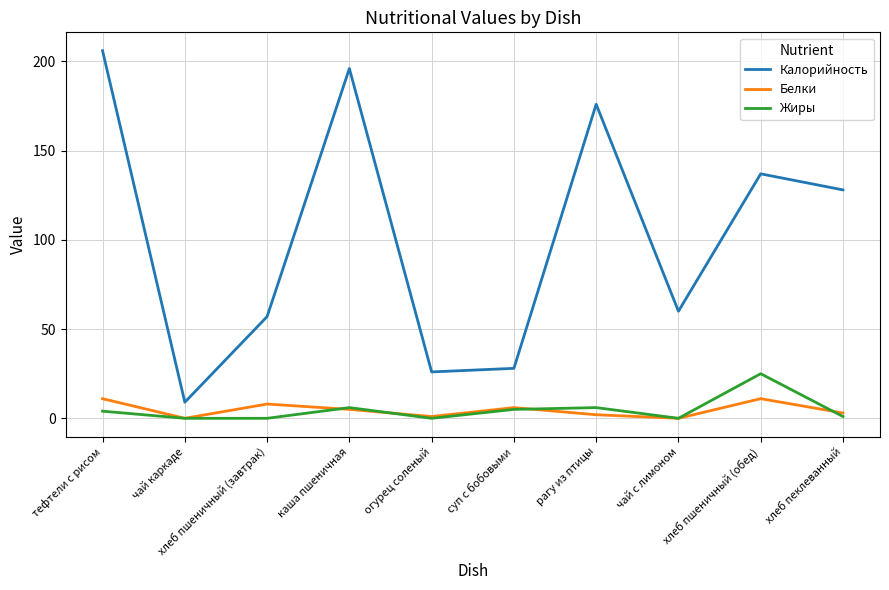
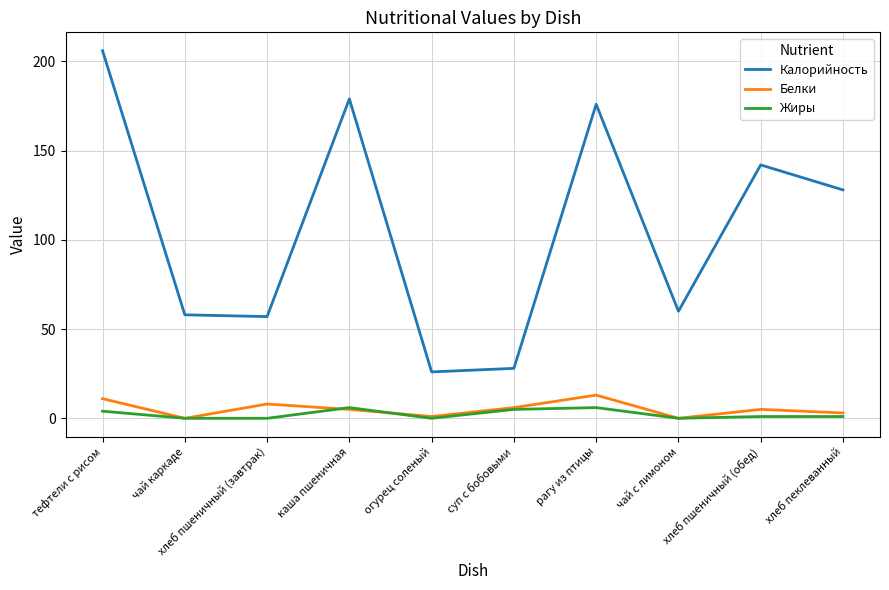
Калорийность, чай каркаде: 9 -> 58
Калорийность, каша пшеничная: 196 -> 179
Белки, рагу из птицы: 2 -> 13
Калорийность, хлеб пшеничный (обед): 137 -> 142
Белки, хлеб пшеничный (обед): 11 -> 5
Жиры, хлеб пшеничный (обед): 25 -> 1
